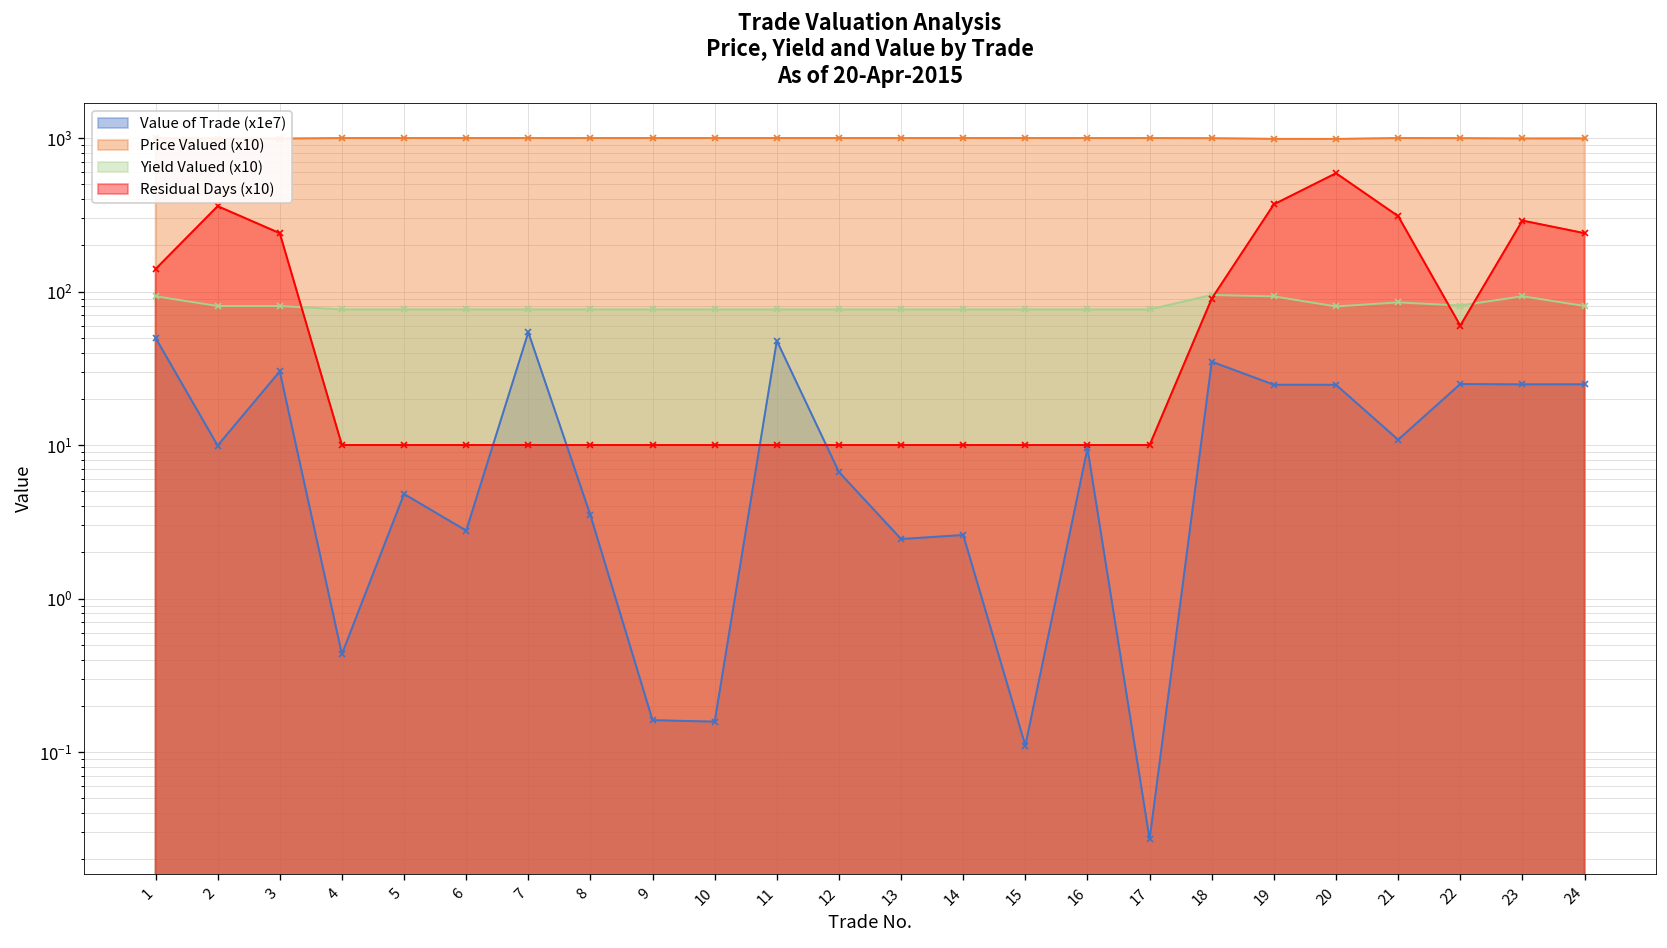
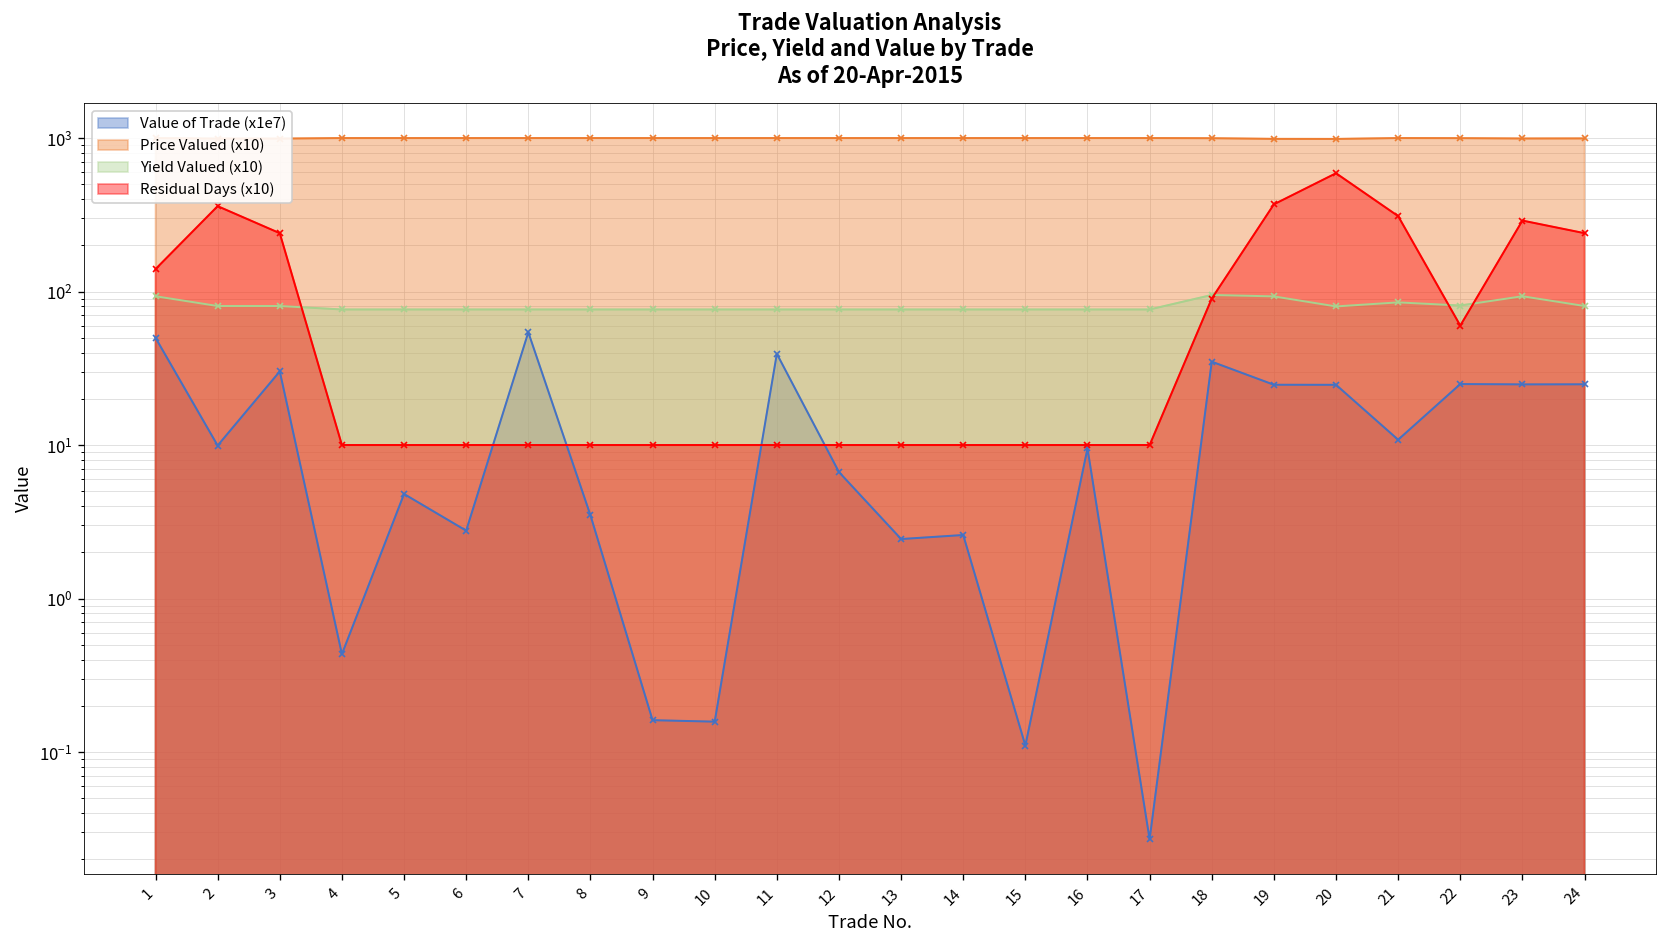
Value of Trade (x1e7), 11: 48 -> 39
